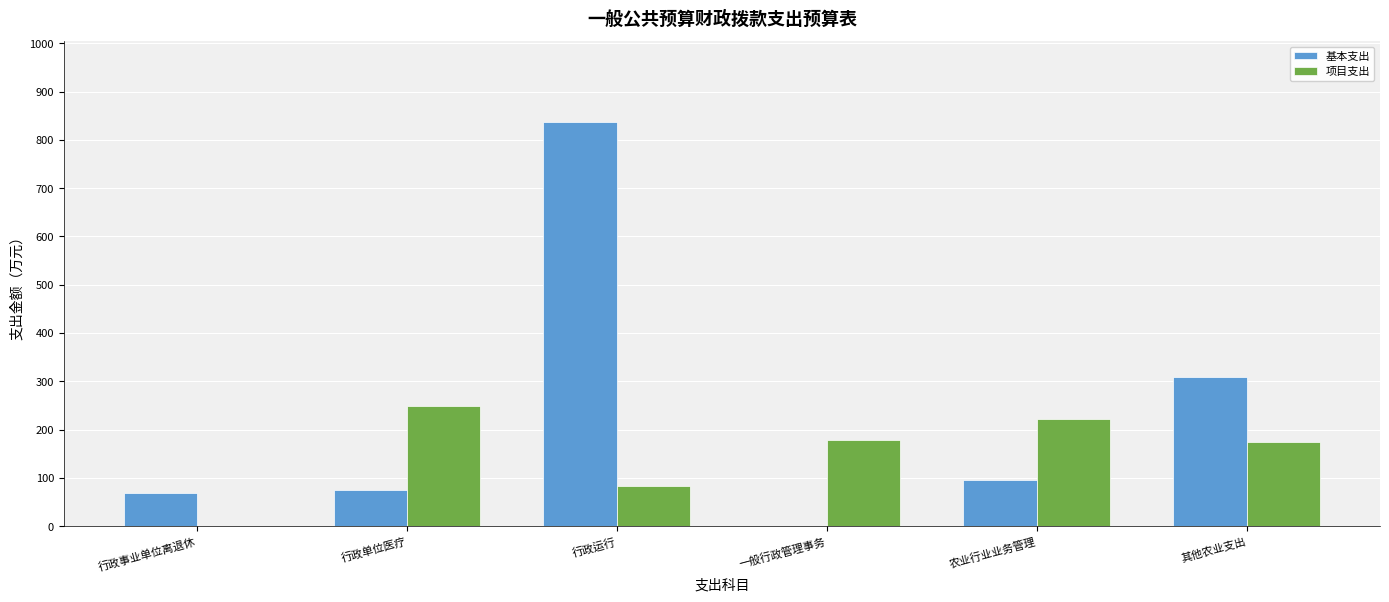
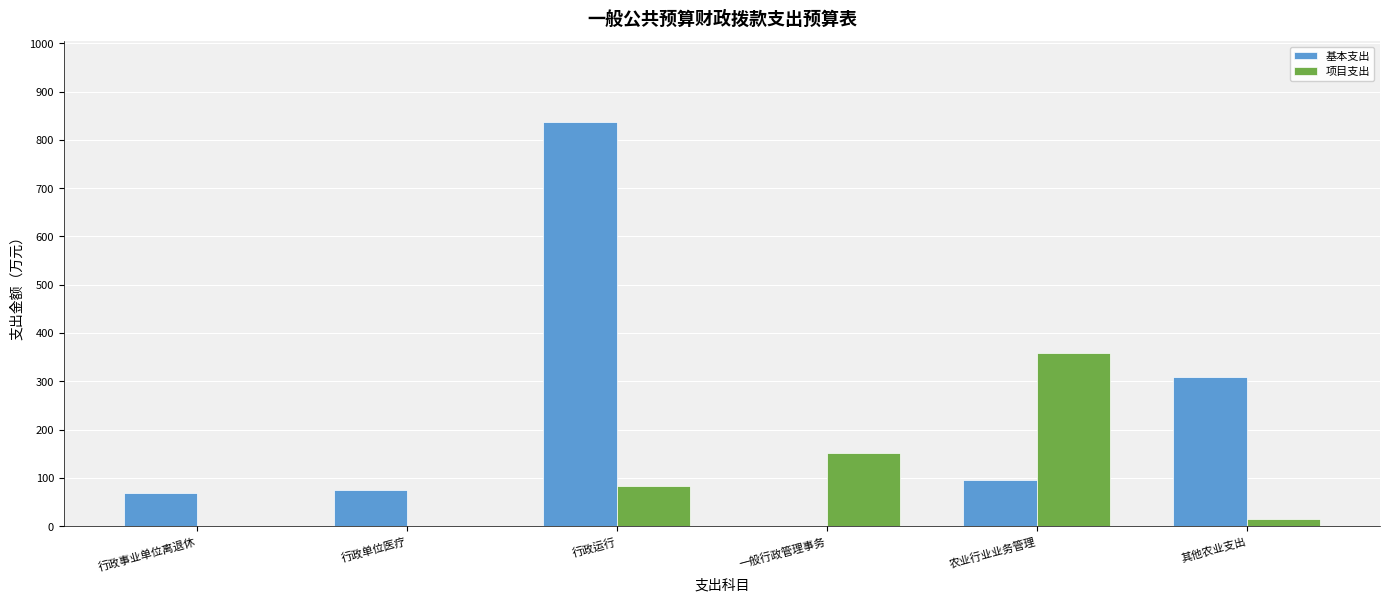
项目支出, 行政单位医疗: 250 -> 0
项目支出, 一般行政管理事务: 180 -> 150
项目支出, 农业行业业务管理: 220 -> 360
项目支出, 其他农业支出: 180 -> 20
